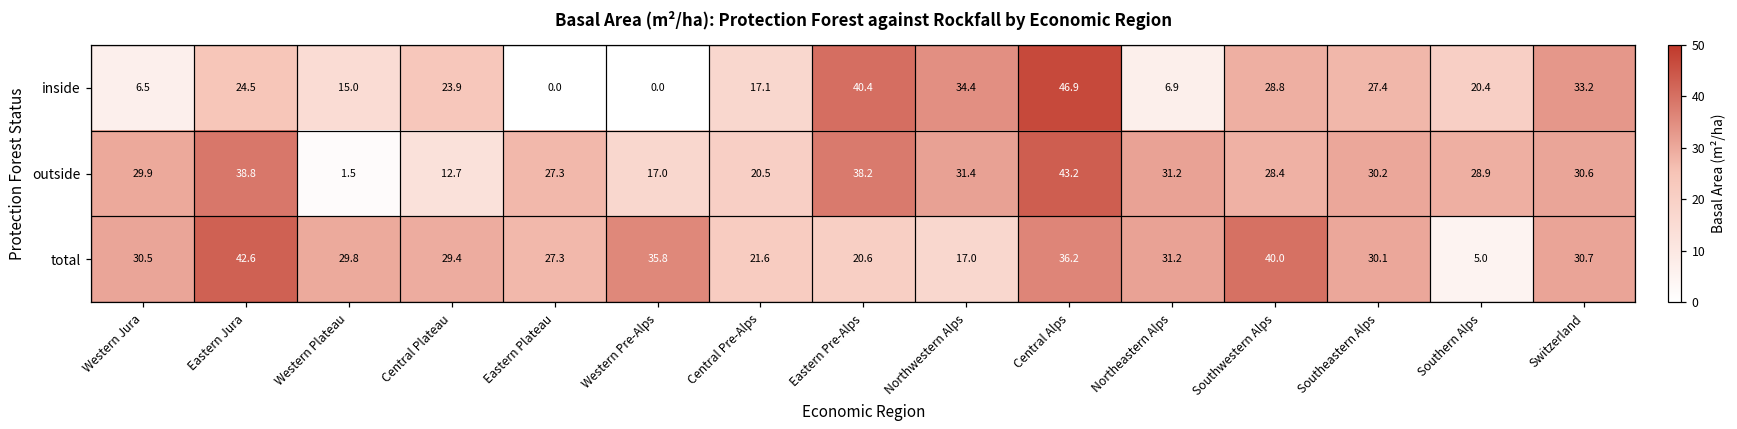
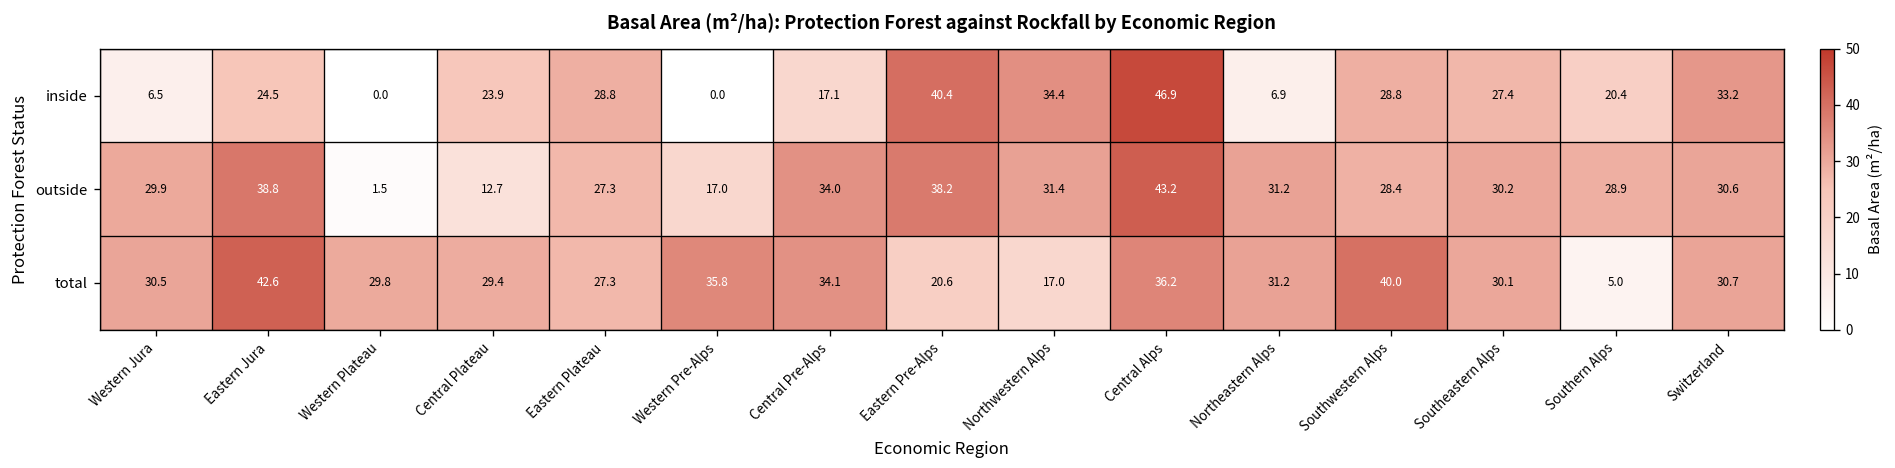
inside, Western Plateau: 15.0 -> 0.0
inside, Eastern Plateau: 0.0 -> 28.8
outside, Central Pre-Alps: 20.5 -> 34.0
total, Central Pre-Alps: 21.6 -> 34.1
